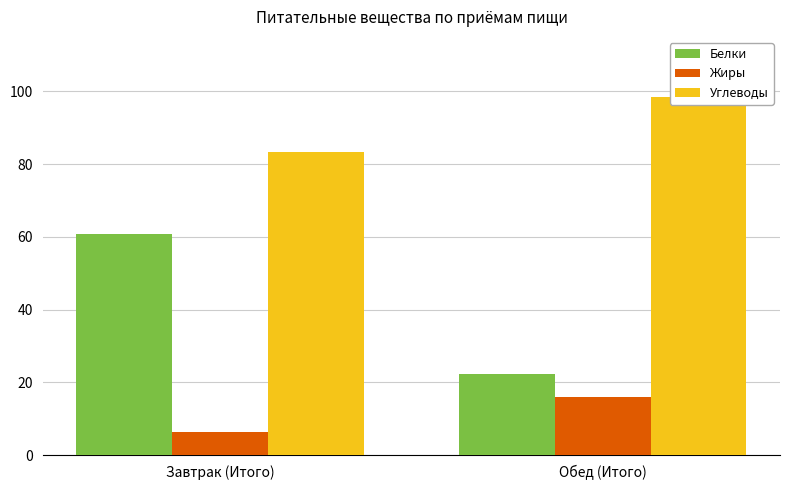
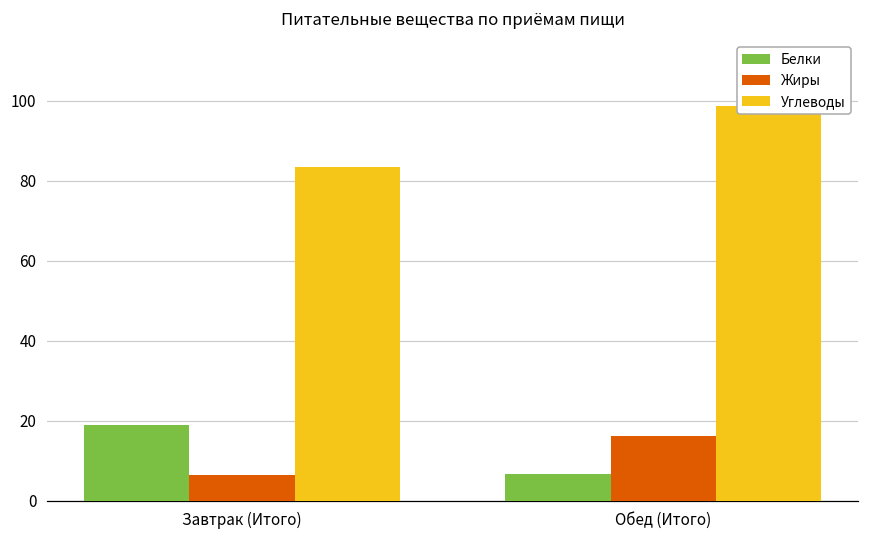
Белки, Завтрак (Итого): 61 -> 19
Белки, Обед (Итого): 22 -> 7
